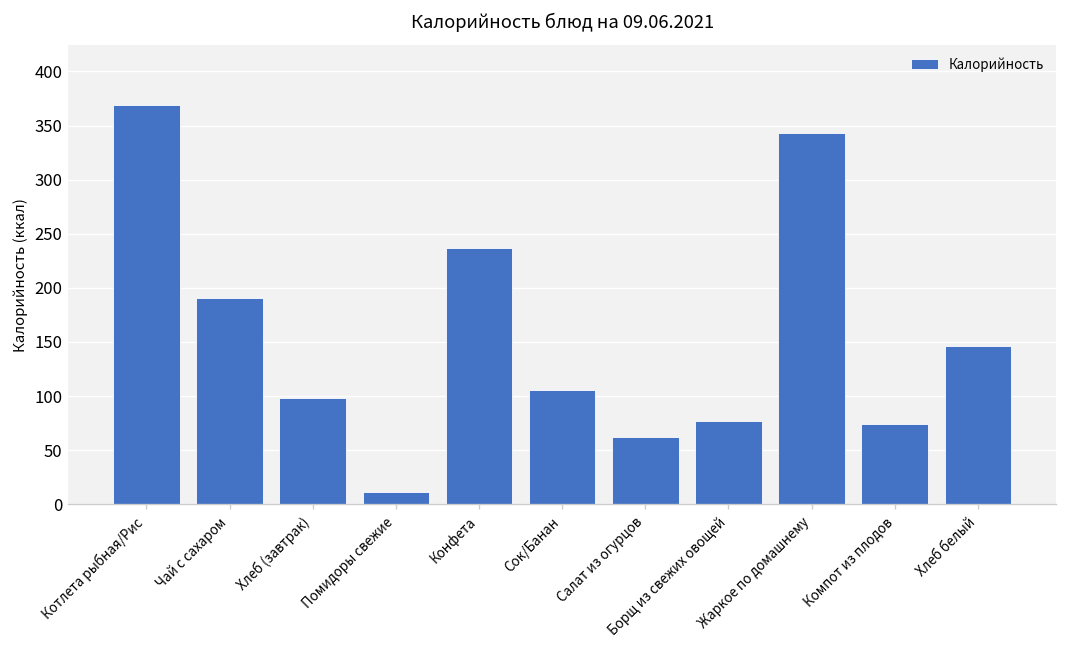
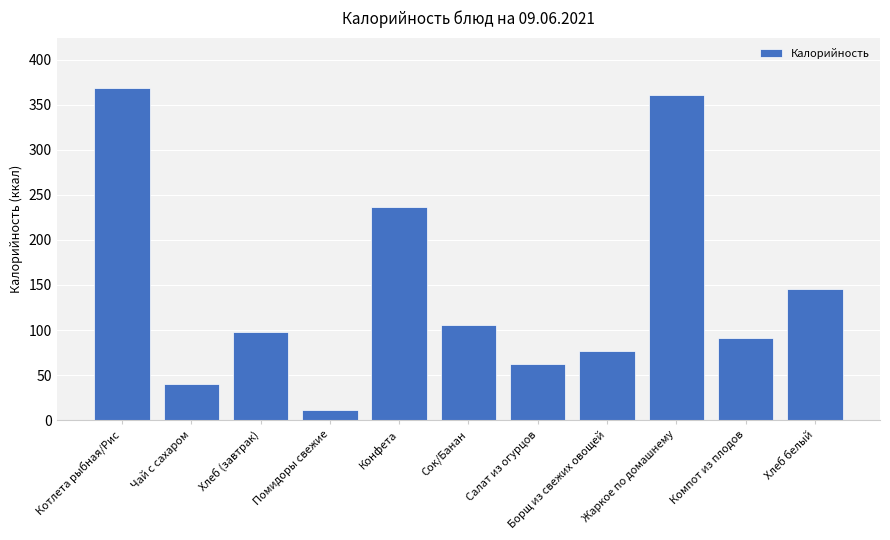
Чай с сахаром: 190 -> 40
Жаркое по домашнему: 340 -> 360
Компот из плодов: 70 -> 90
